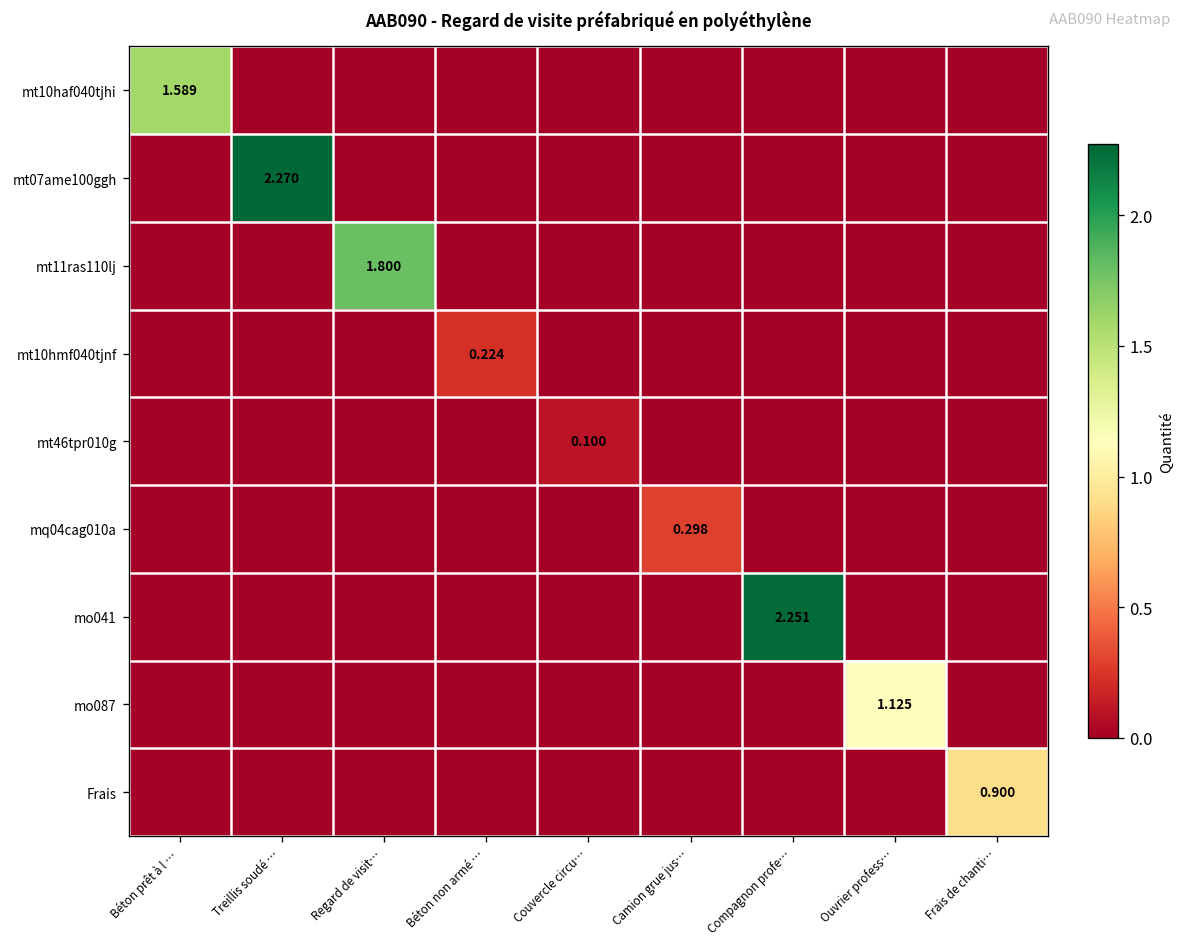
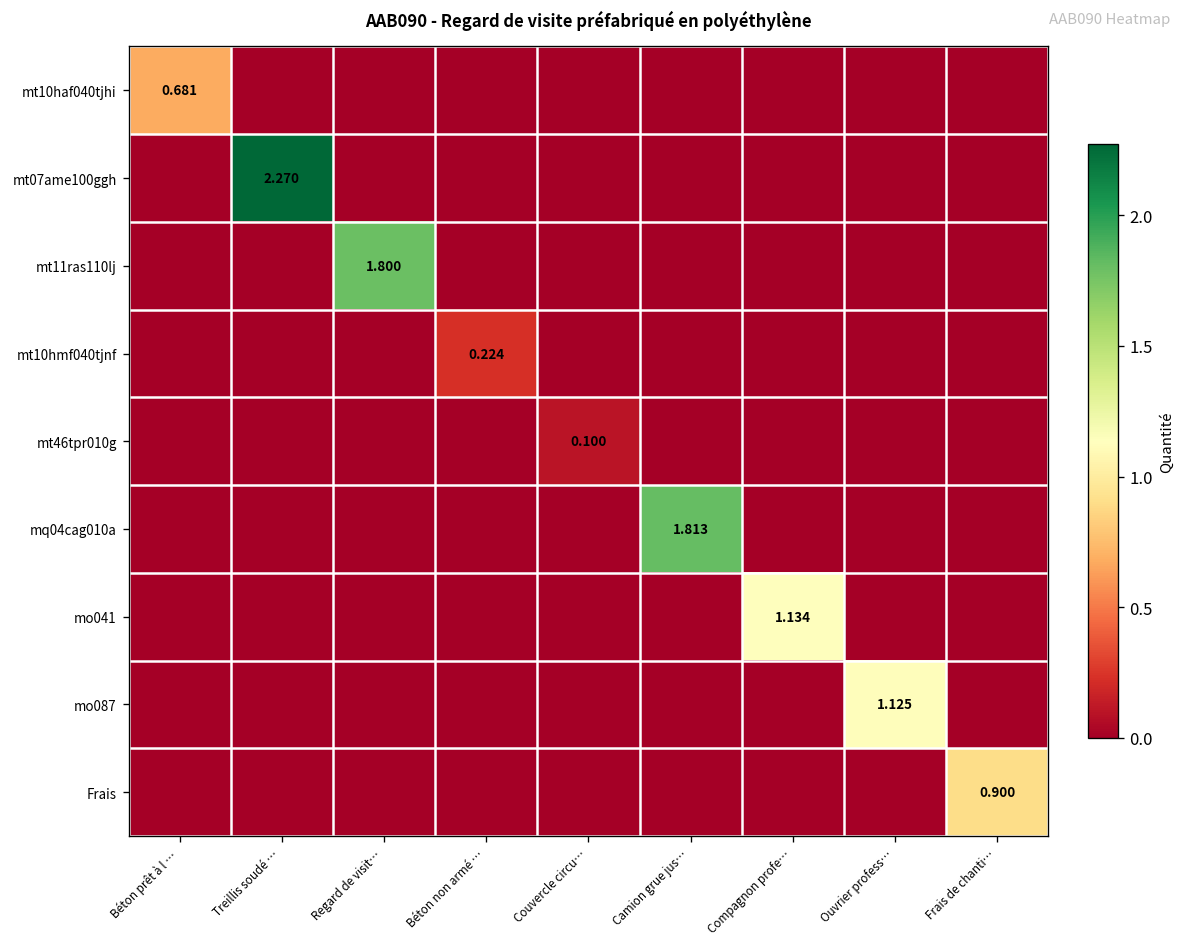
mt10haf040tjhi, Béton prêt à l …: 1.589 -> 0.681
mq04cag010a, Camion grue jus…: 0.298 -> 1.813
mo041, Compagnon profe…: 2.251 -> 1.134
